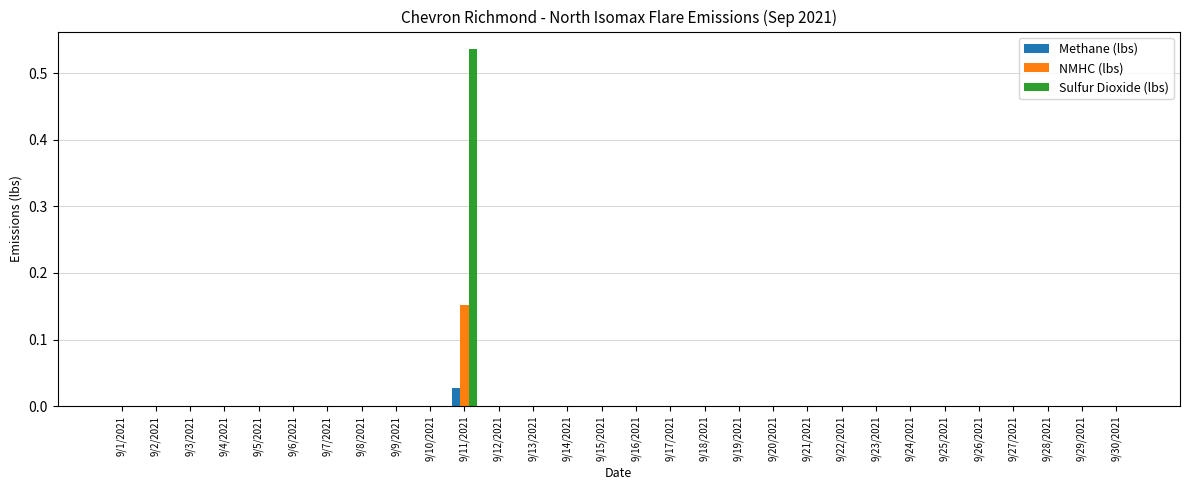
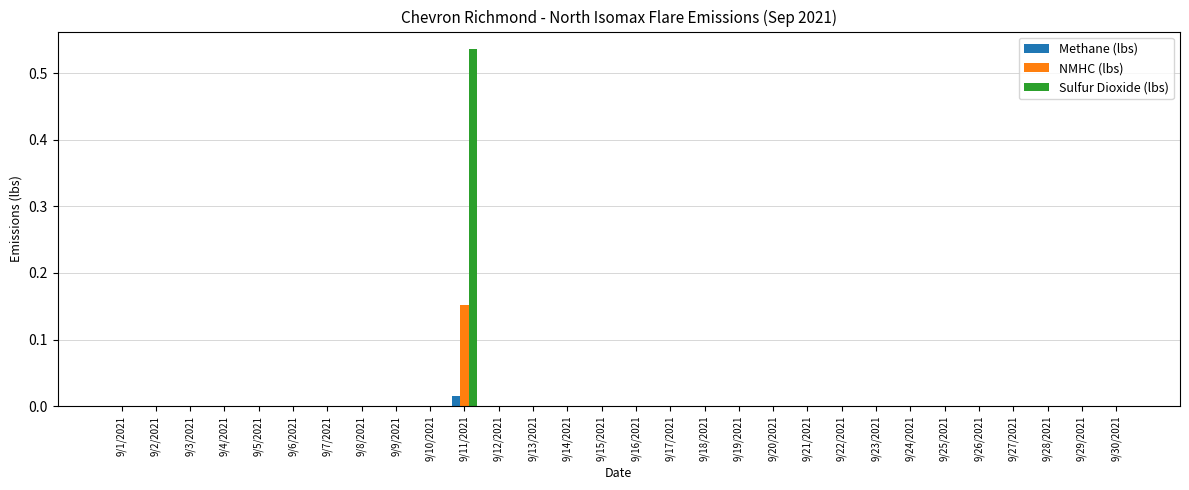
Methane (lbs), 9/11/2021: 0.03 -> 0.02
